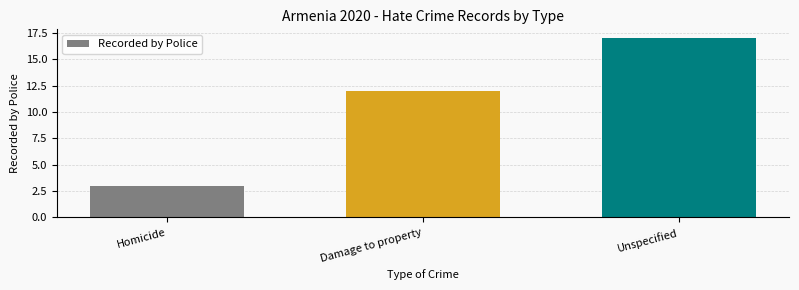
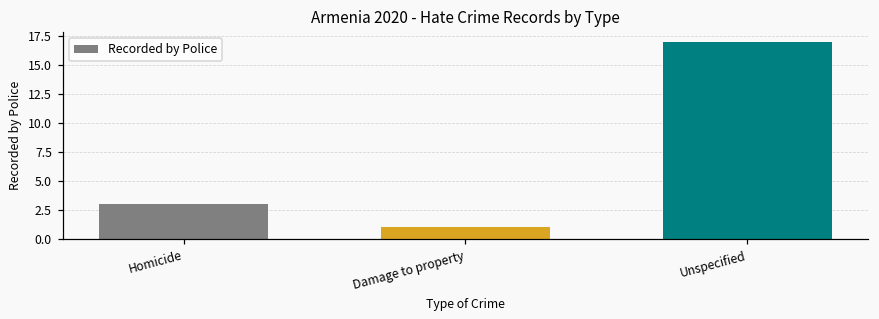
Damage to property: 12 -> 1
